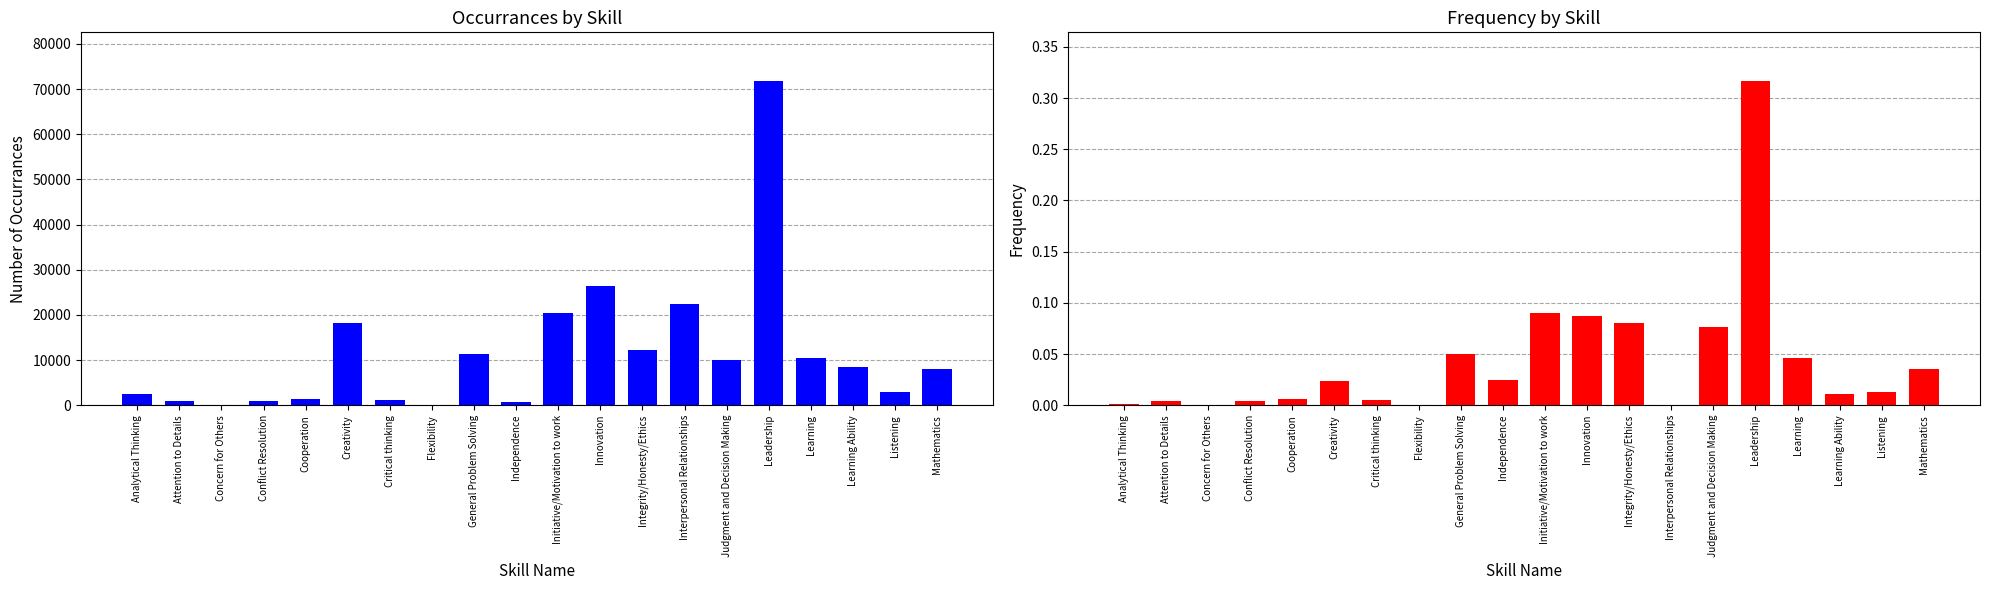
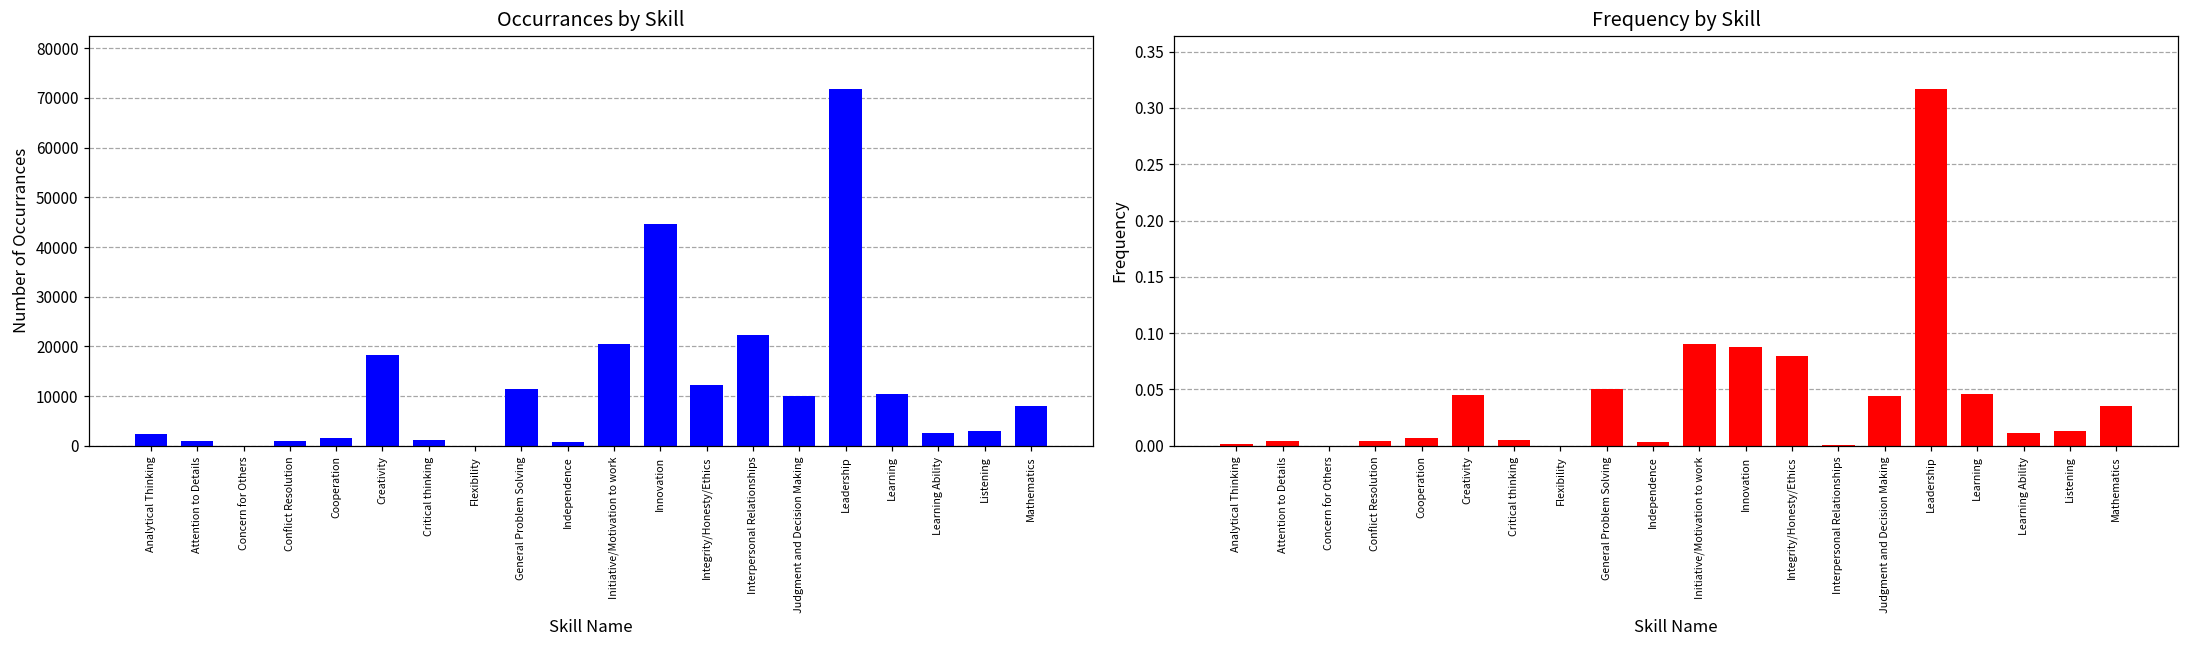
Occurrances by Skill, Innovation: 26000 -> 45000
Occurrances by Skill, Learning Ability: 8000 -> 3000
Frequency by Skill, Creativity: 0.024 -> 0.045
Frequency by Skill, Independence: 0.025 -> 0.003
Frequency by Skill, Judgment and Decision Making: 0.077 -> 0.044
